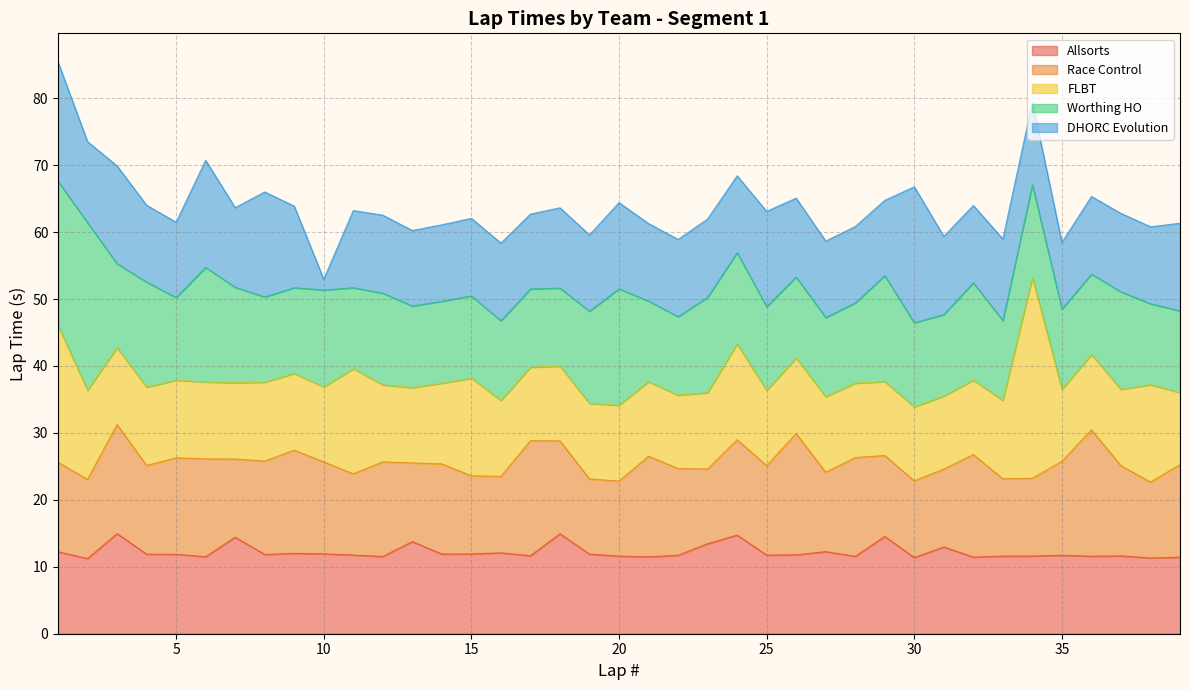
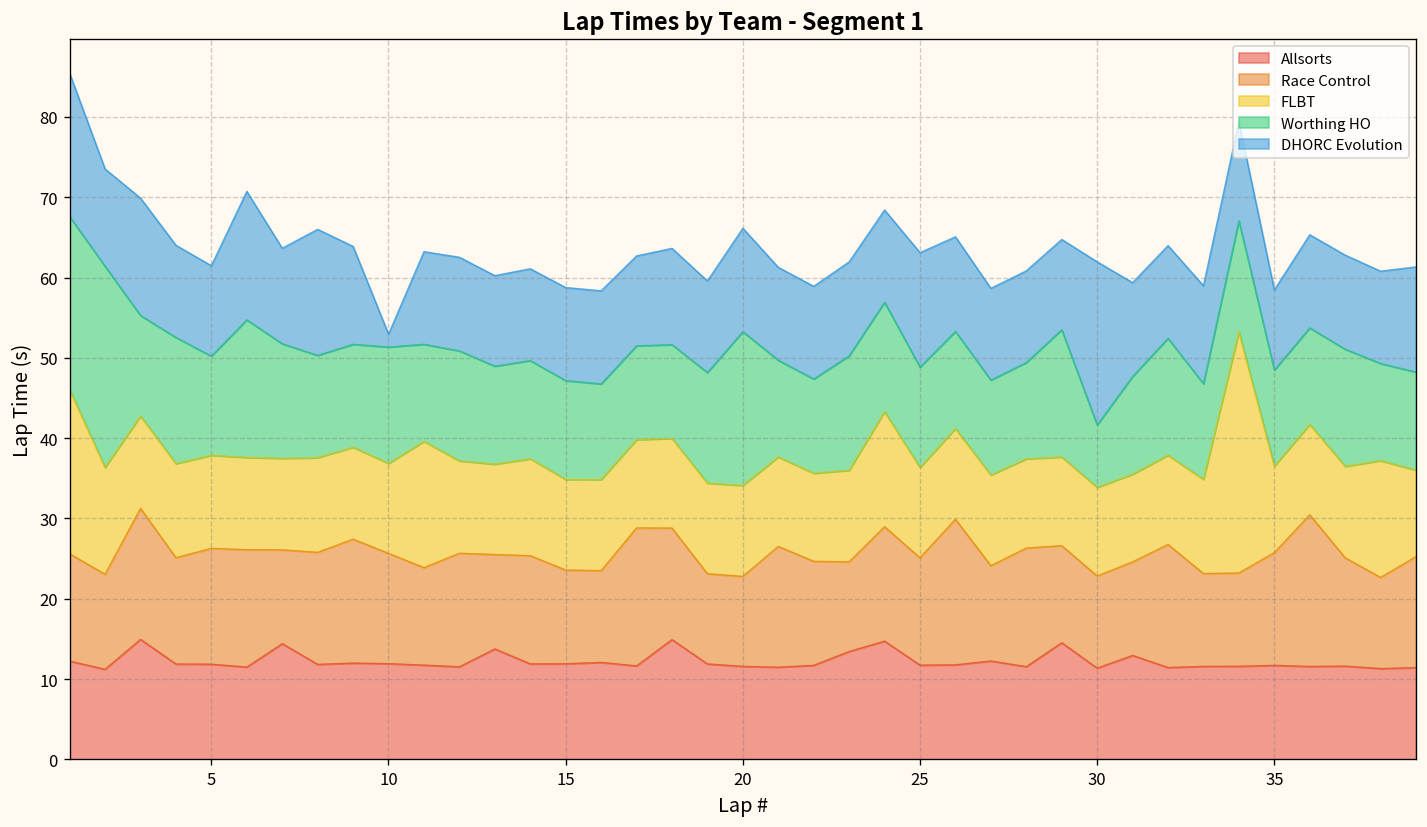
FLBT, 15: 15 -> 11
Worthing HO, 20: 17 -> 19
Worthing HO, 30: 13 -> 8
